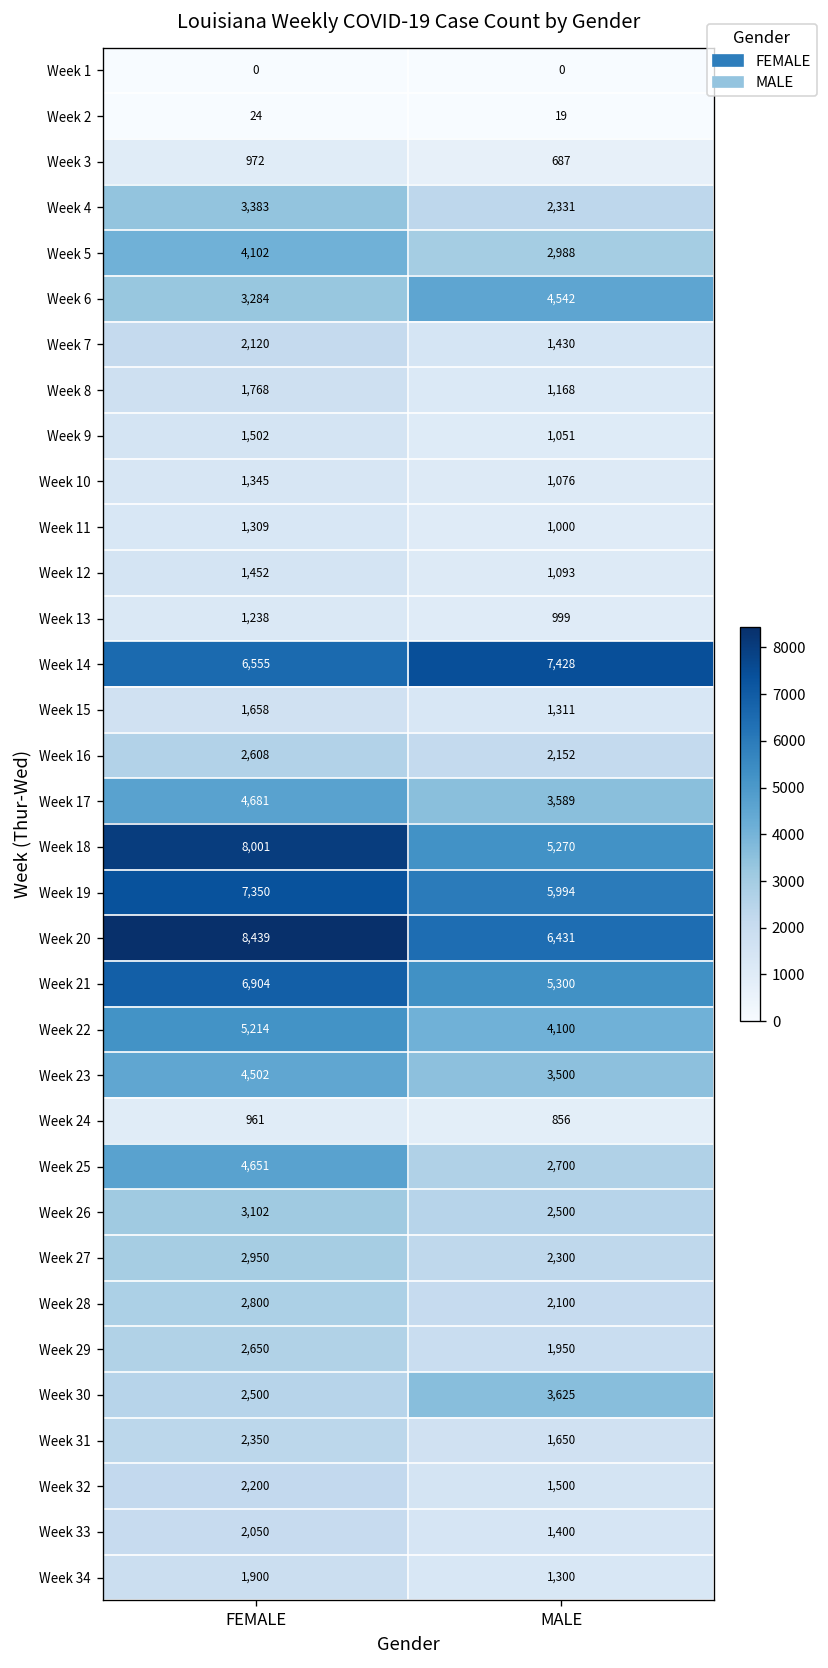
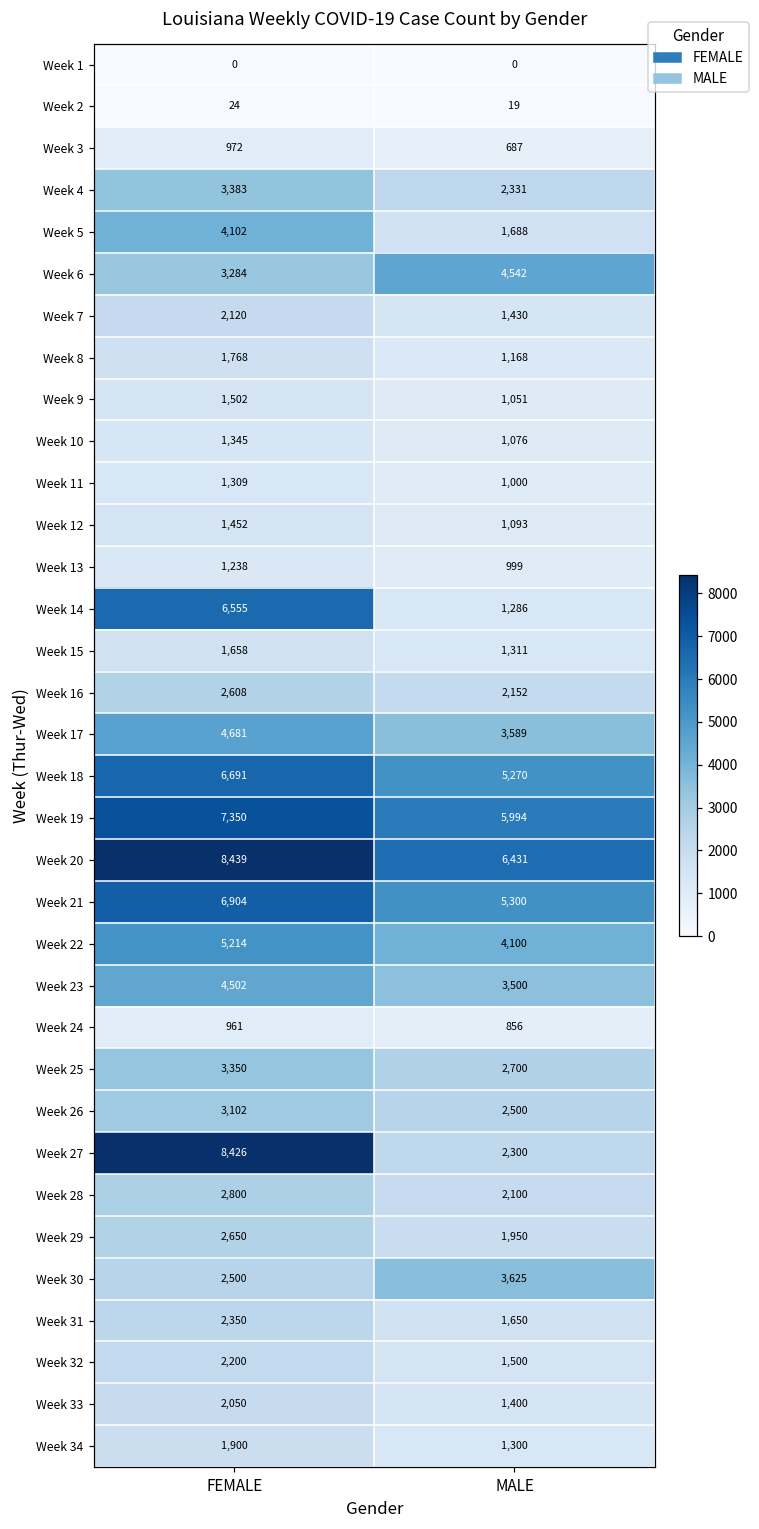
Week 5, MALE: 2,988 -> 1,688
Week 14, MALE: 7,428 -> 1,286
Week 18, FEMALE: 8,001 -> 6,691
Week 25, FEMALE: 4,651 -> 3,350
Week 27, FEMALE: 2,950 -> 8,426
